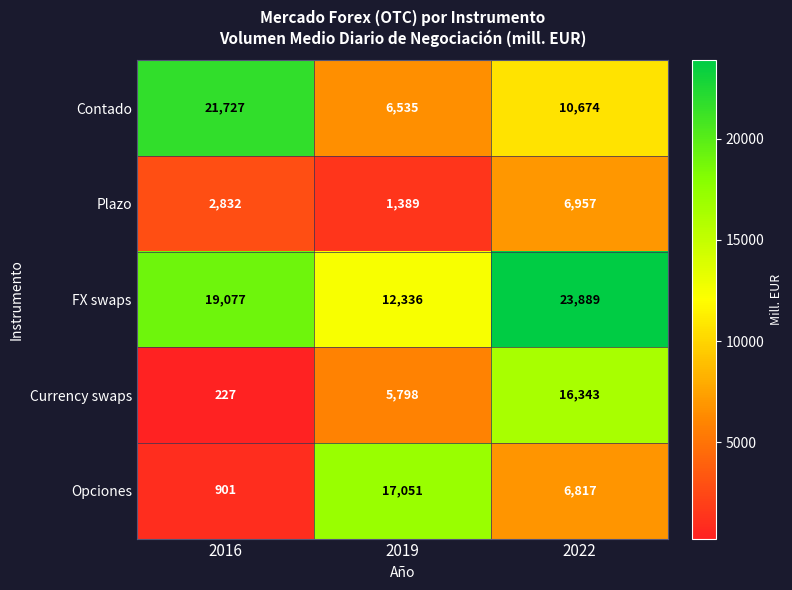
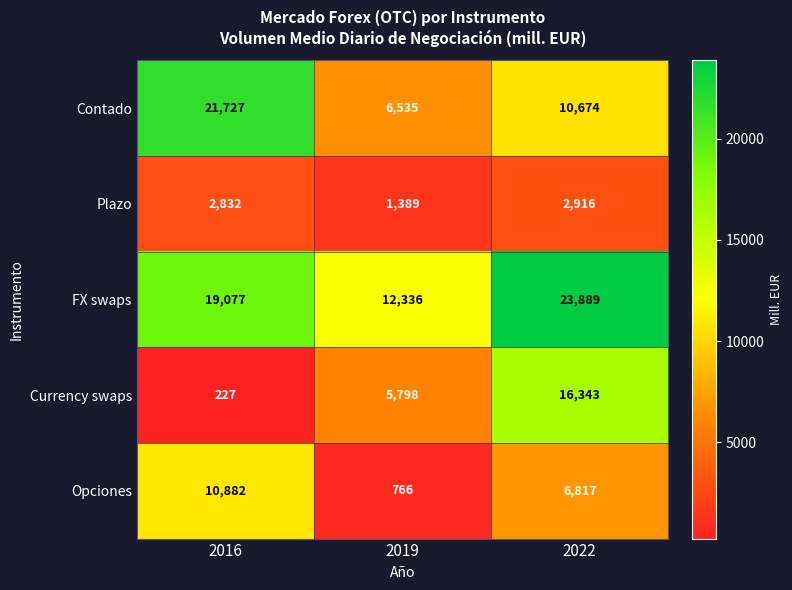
Plazo, 2022: 6,957 -> 2,916
Opciones, 2016: 901 -> 10,882
Opciones, 2019: 17,051 -> 766
